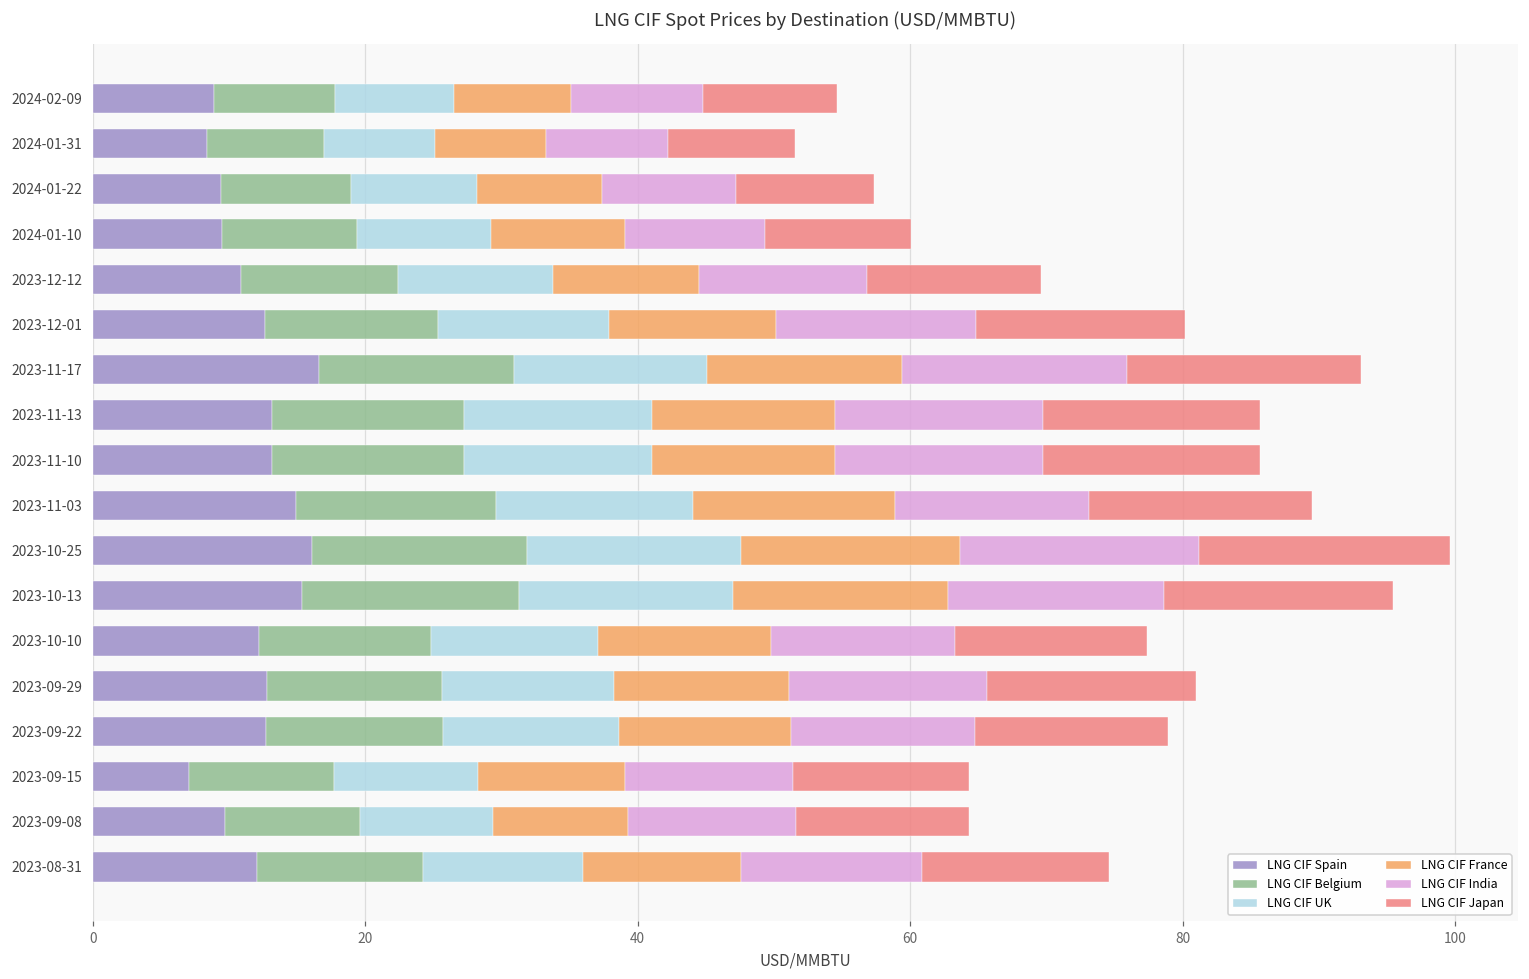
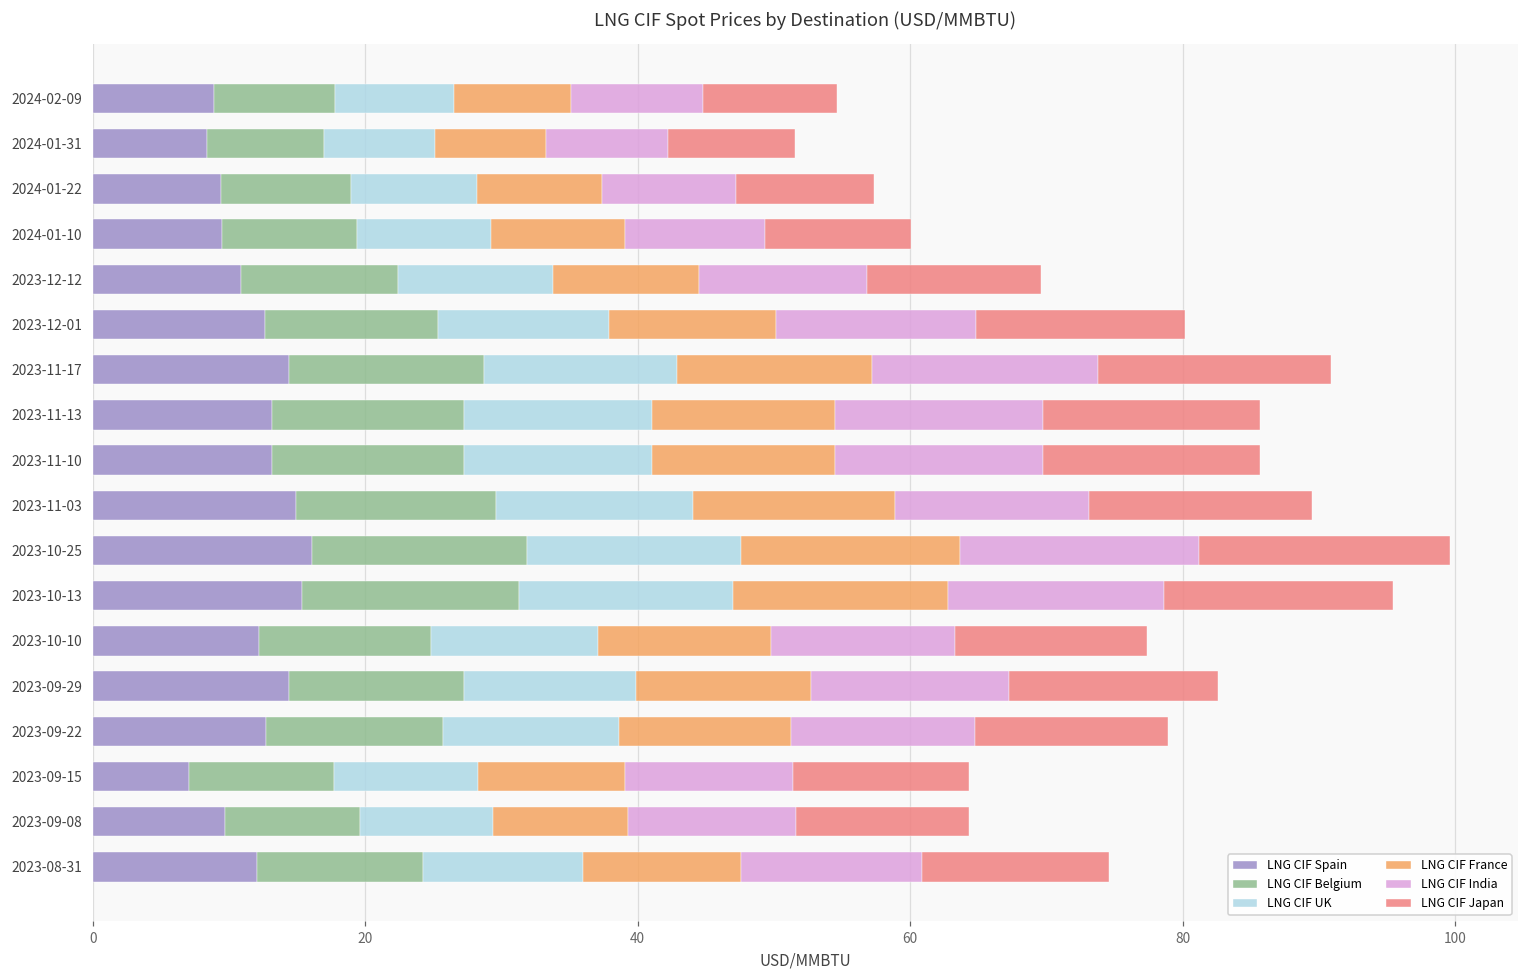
LNG CIF Spain, 2023-11-17: 16.6 -> 14.4
LNG CIF Spain, 2023-09-29: 12.8 -> 14.4
